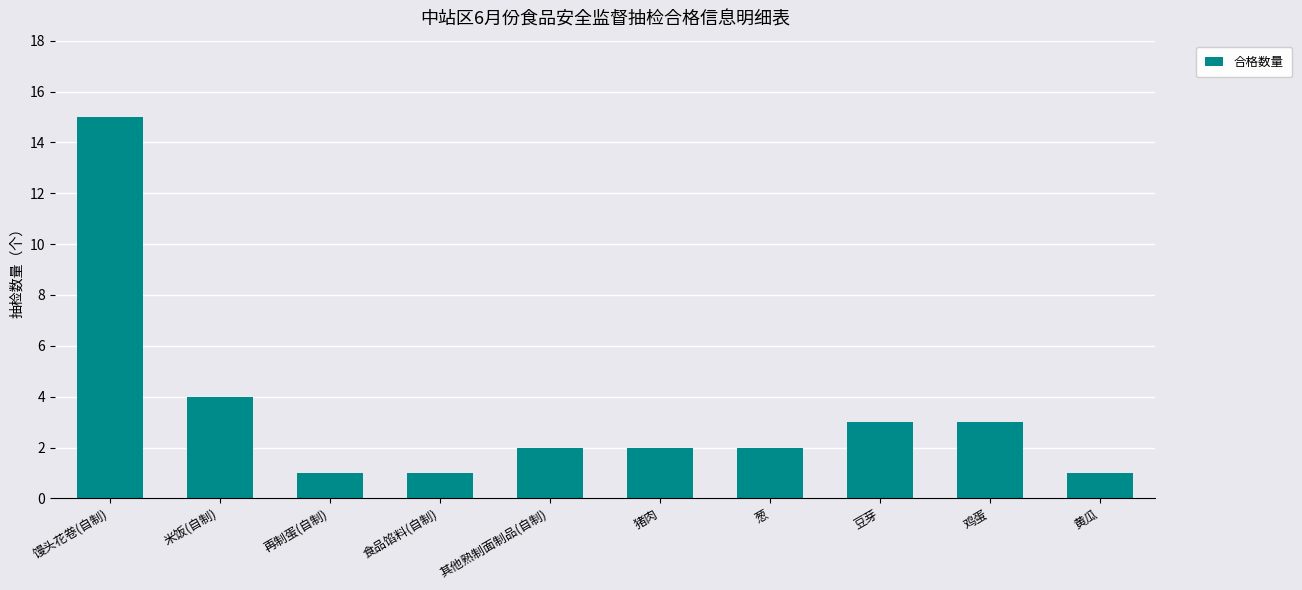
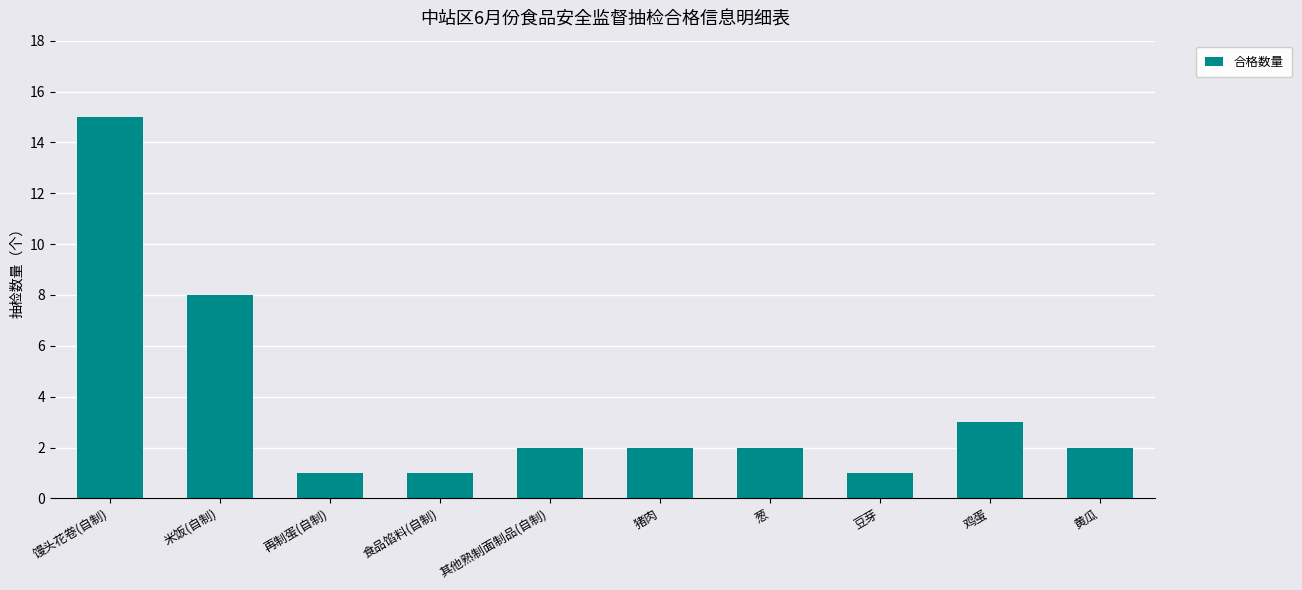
米饭(自制): 4 -> 8
豆芽: 3 -> 1
黄瓜: 1 -> 2
